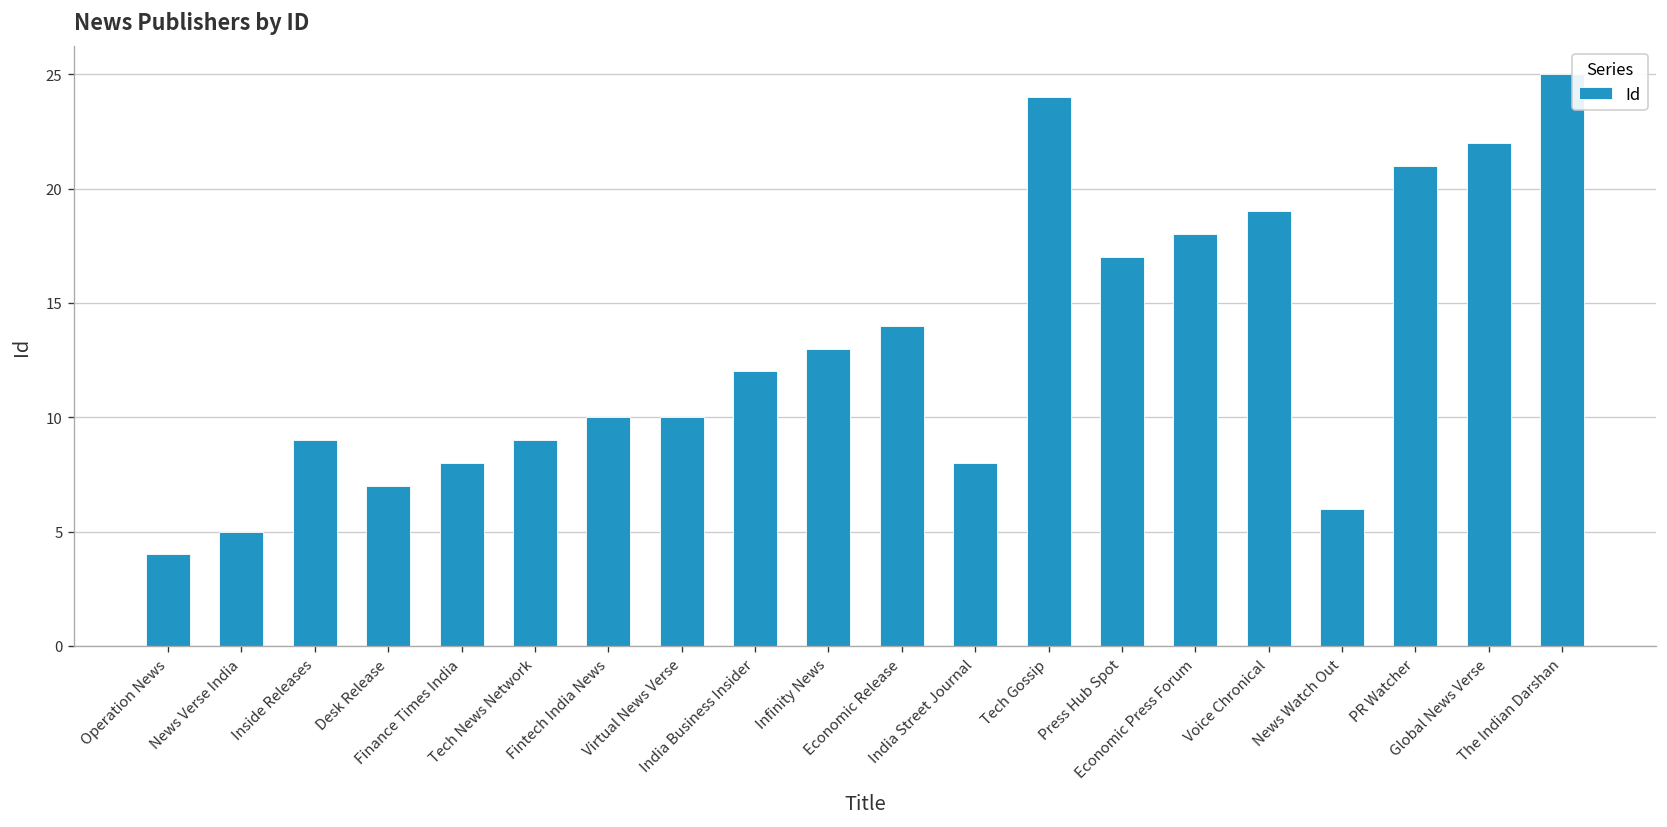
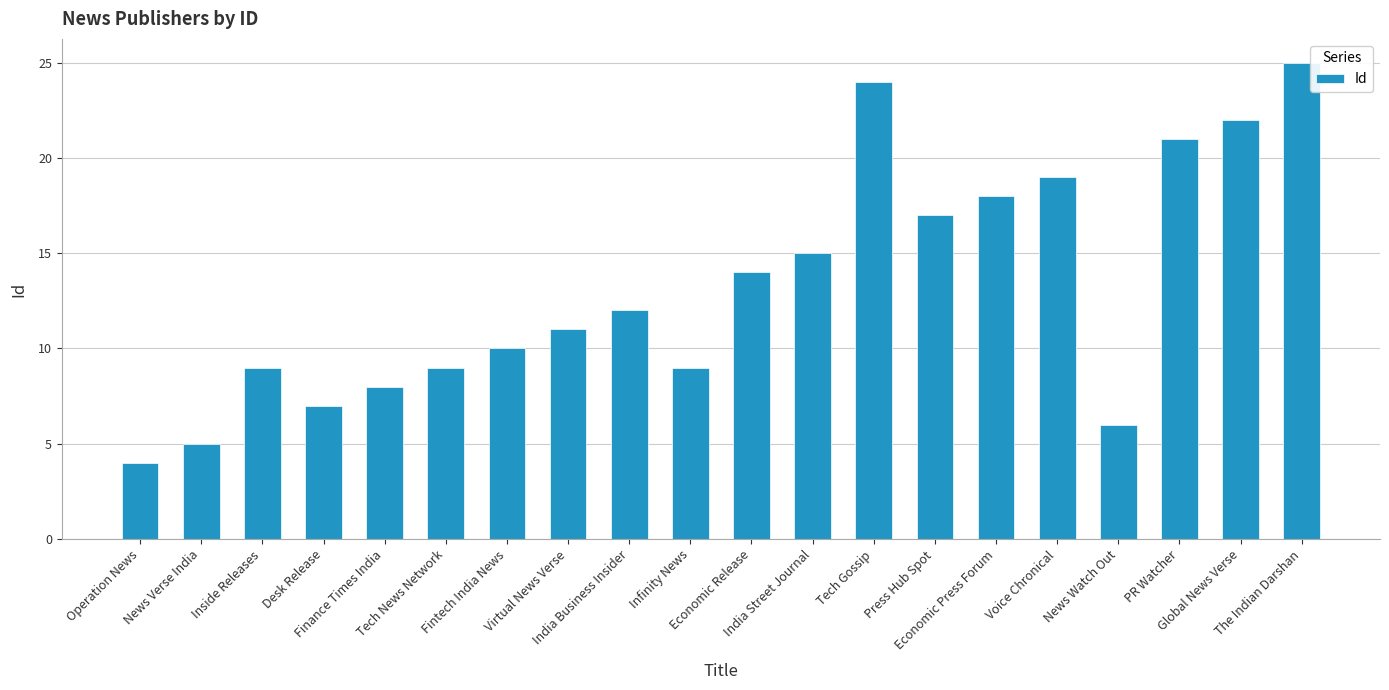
Virtual News Verse: 10 -> 11
Infinity News: 13 -> 9
India Street Journal: 8 -> 15
